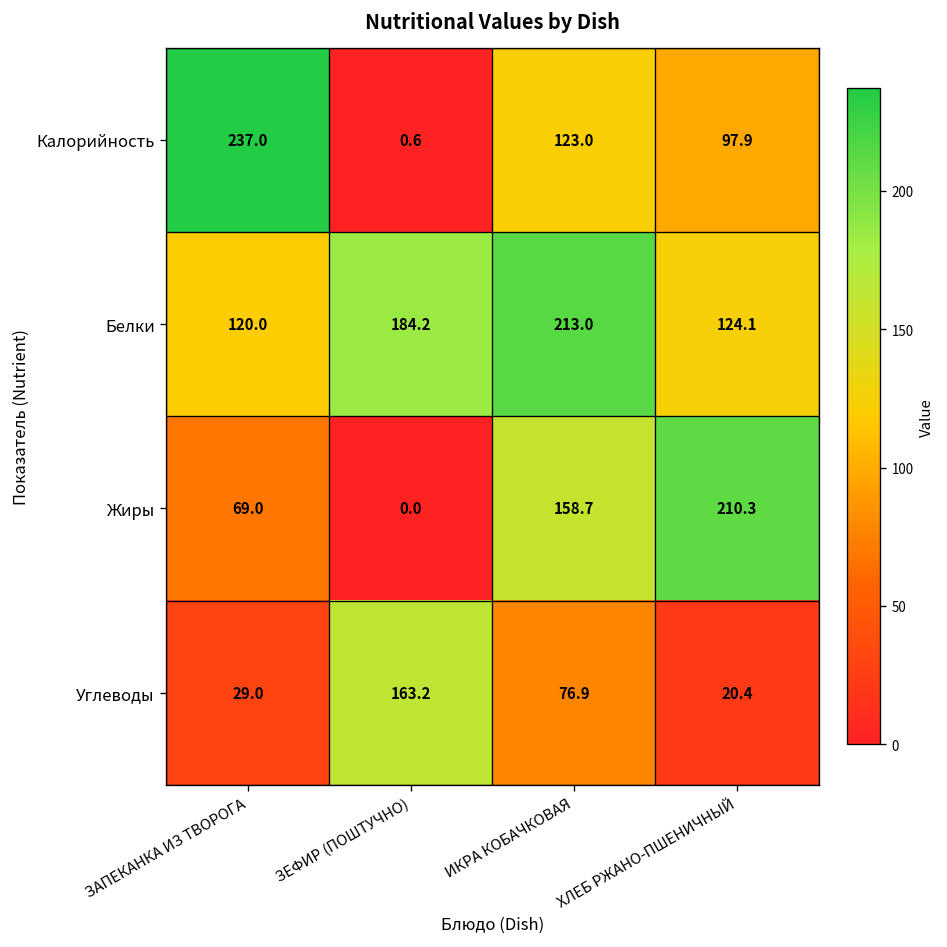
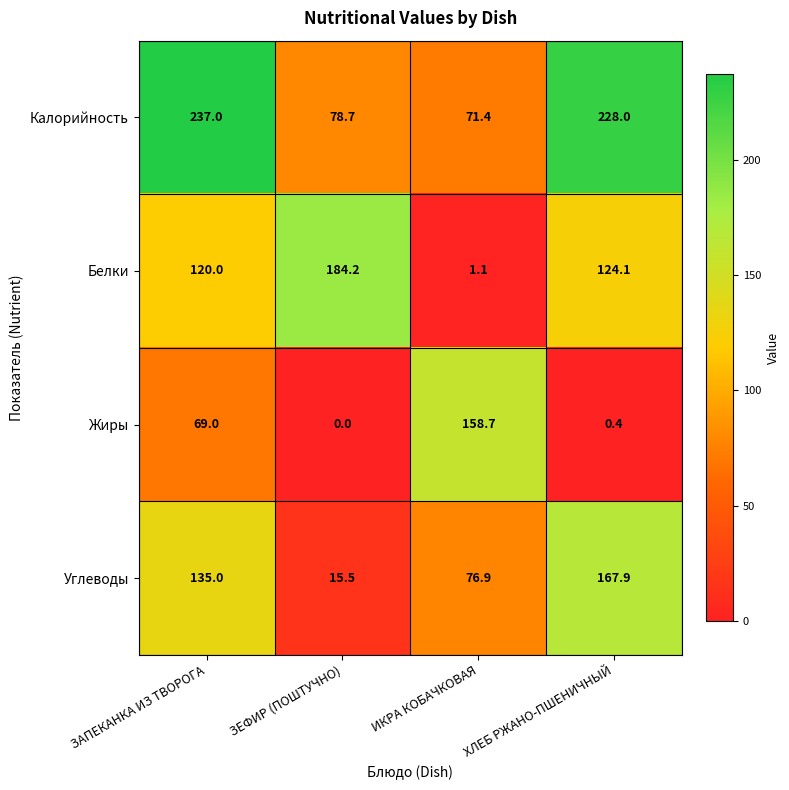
Калорийность, ЗЕФИР (ПОШТУЧНО): 0.6 -> 78.7
Калорийность, ИКРА КОБАЧКОВАЯ: 123.0 -> 71.4
Калорийность, ХЛЕБ РЖАНО-ПШЕНИЧНЫЙ: 97.9 -> 228.0
Белки, ИКРА КОБАЧКОВАЯ: 213.0 -> 1.1
Жиры, ХЛЕБ РЖАНО-ПШЕНИЧНЫЙ: 210.3 -> 0.4
Углеводы, ЗАПЕКАНКА ИЗ ТВОРОГА: 29.0 -> 135.0
Углеводы, ЗЕФИР (ПОШТУЧНО): 163.2 -> 15.5
Углеводы, ХЛЕБ РЖАНО-ПШЕНИЧНЫЙ: 20.4 -> 167.9
